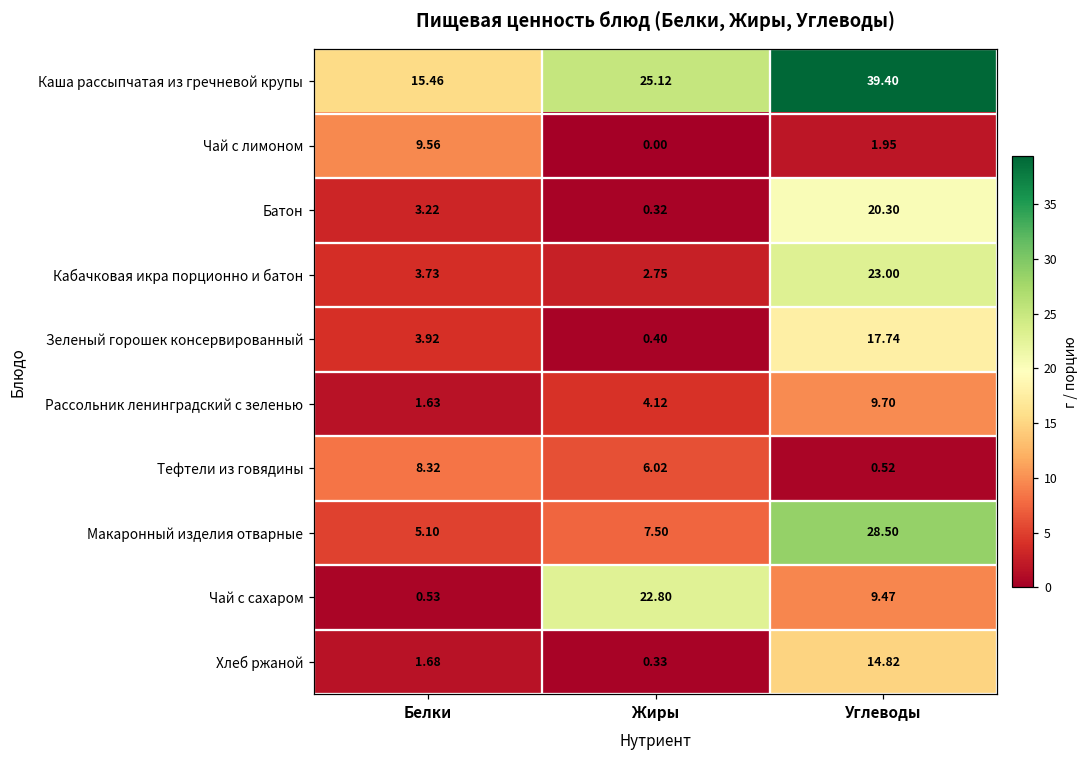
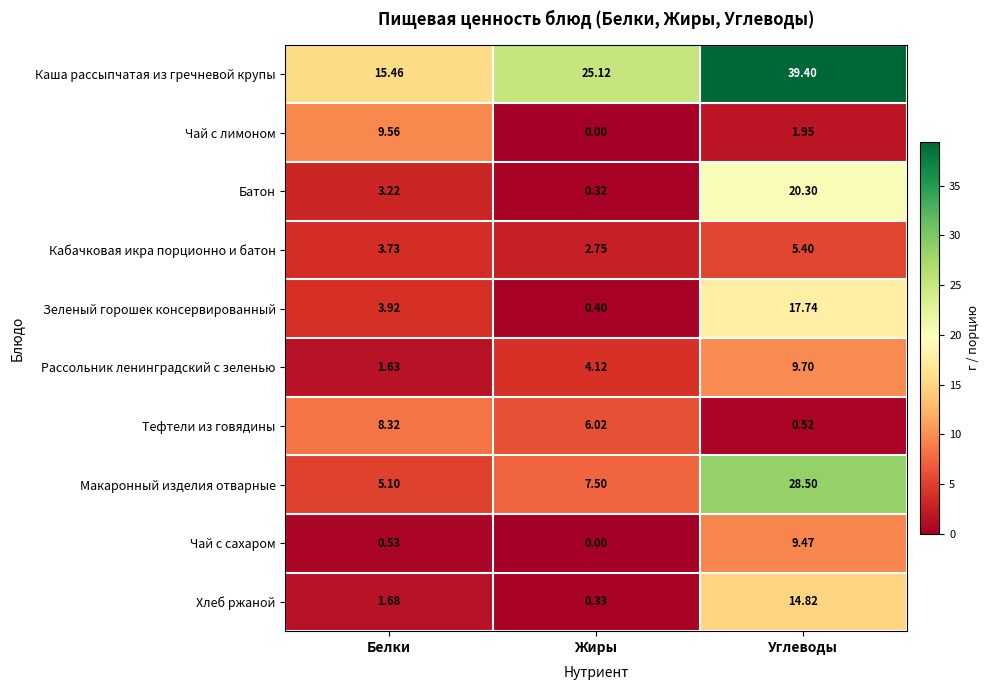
Кабачковая икра порционно и батон, Углеводы: 23.00 -> 5.40
Чай с сахаром, Жиры: 22.80 -> 0.00
